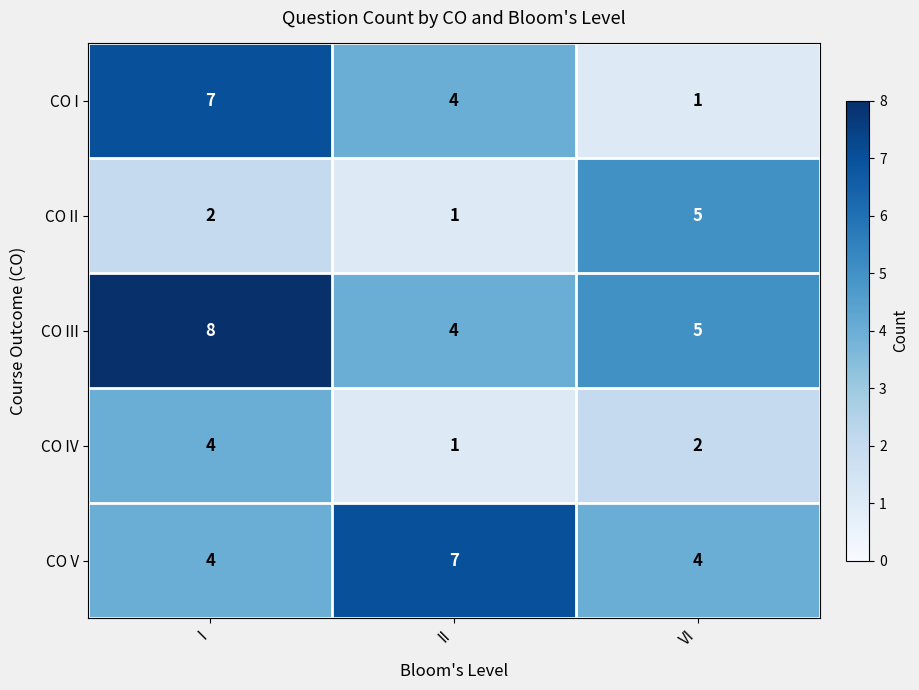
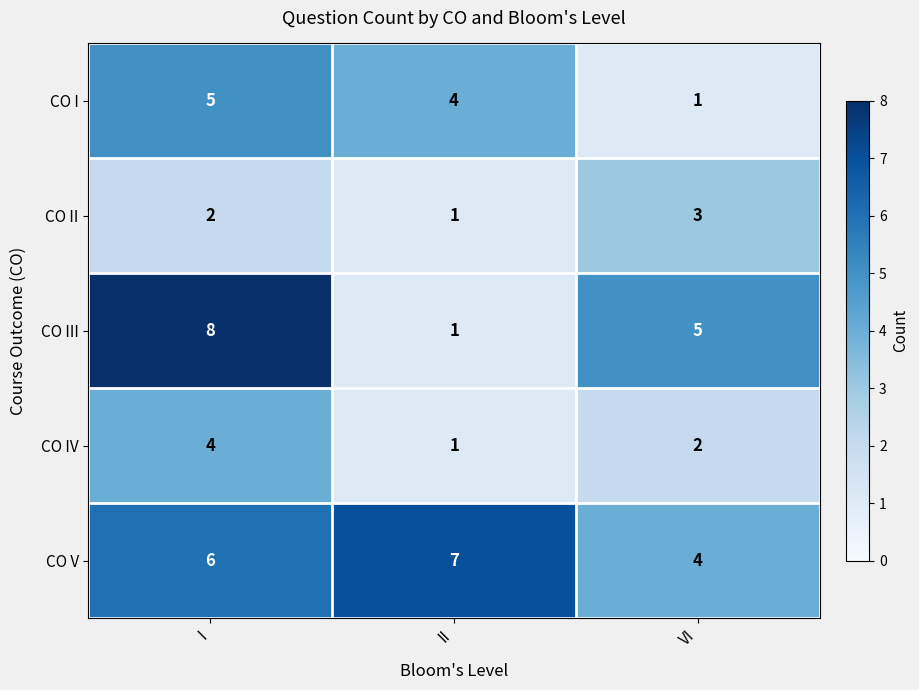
CO I, I: 7 -> 5
CO II, VI: 5 -> 3
CO III, II: 4 -> 1
CO V, I: 4 -> 6
